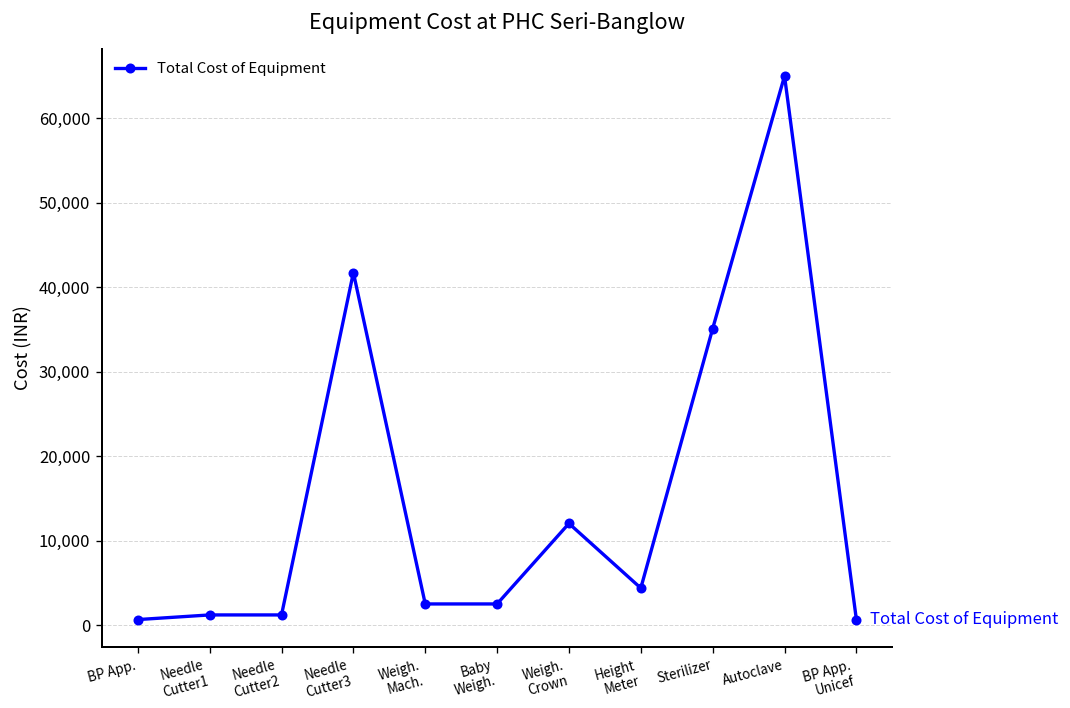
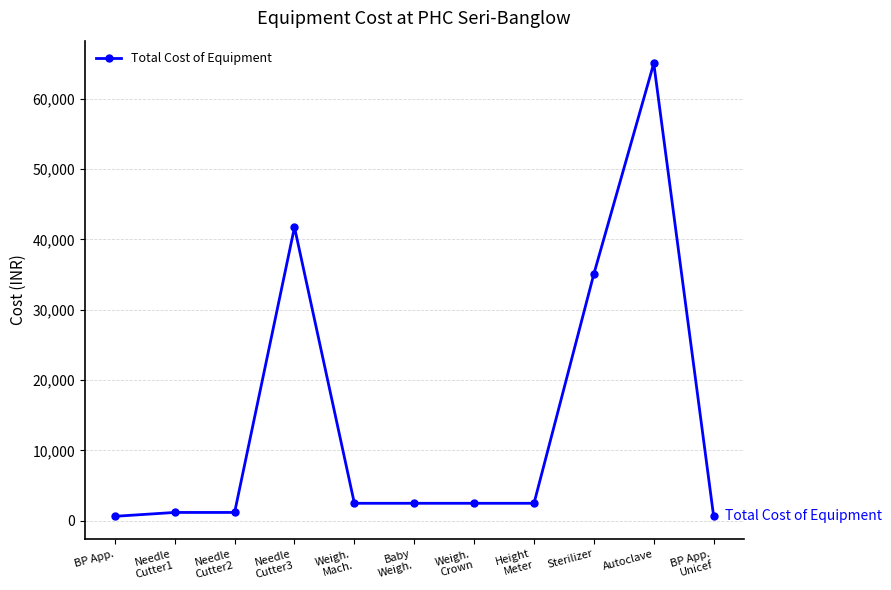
Weigh. Crown: 12,000 -> 3,000
Height Meter: 4,000 -> 3,000
